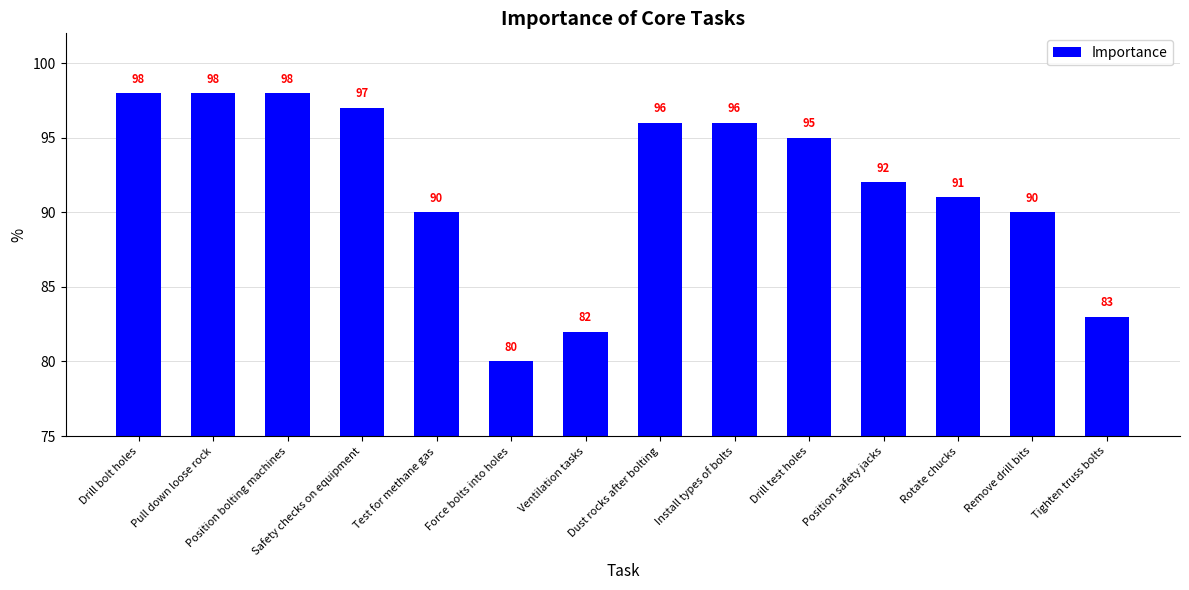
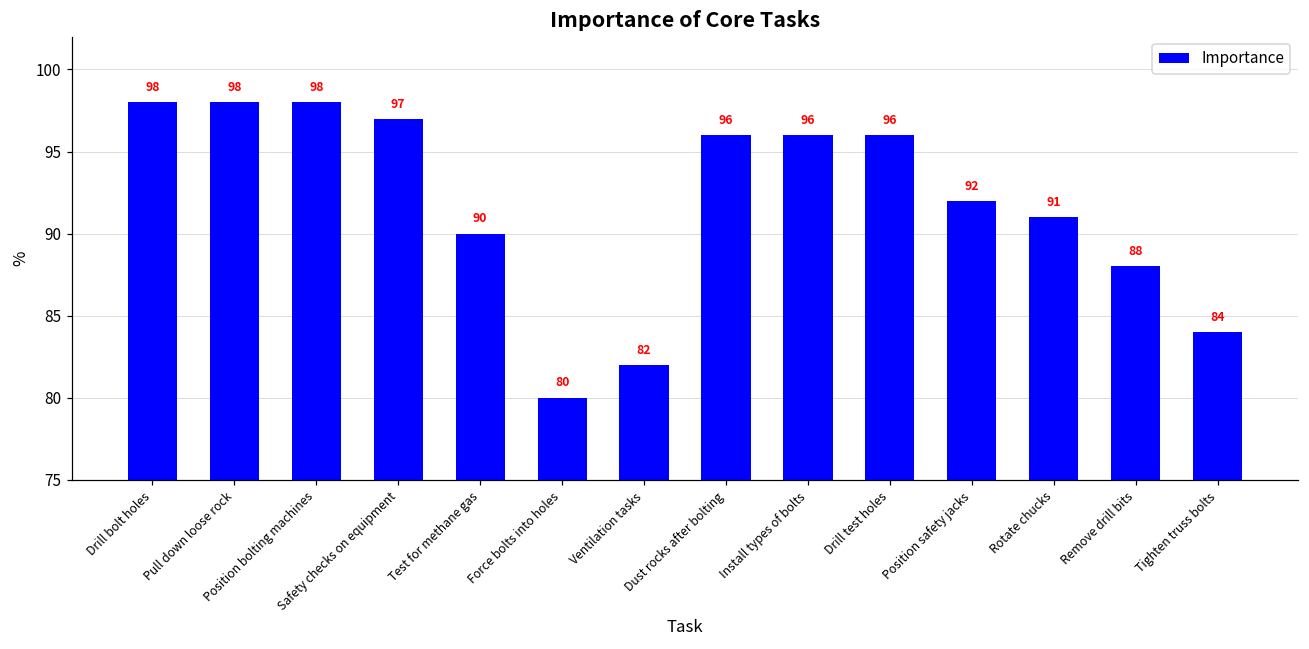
Drill test holes: 95 -> 96
Remove drill bits: 90 -> 88
Tighten truss bolts: 83 -> 84
